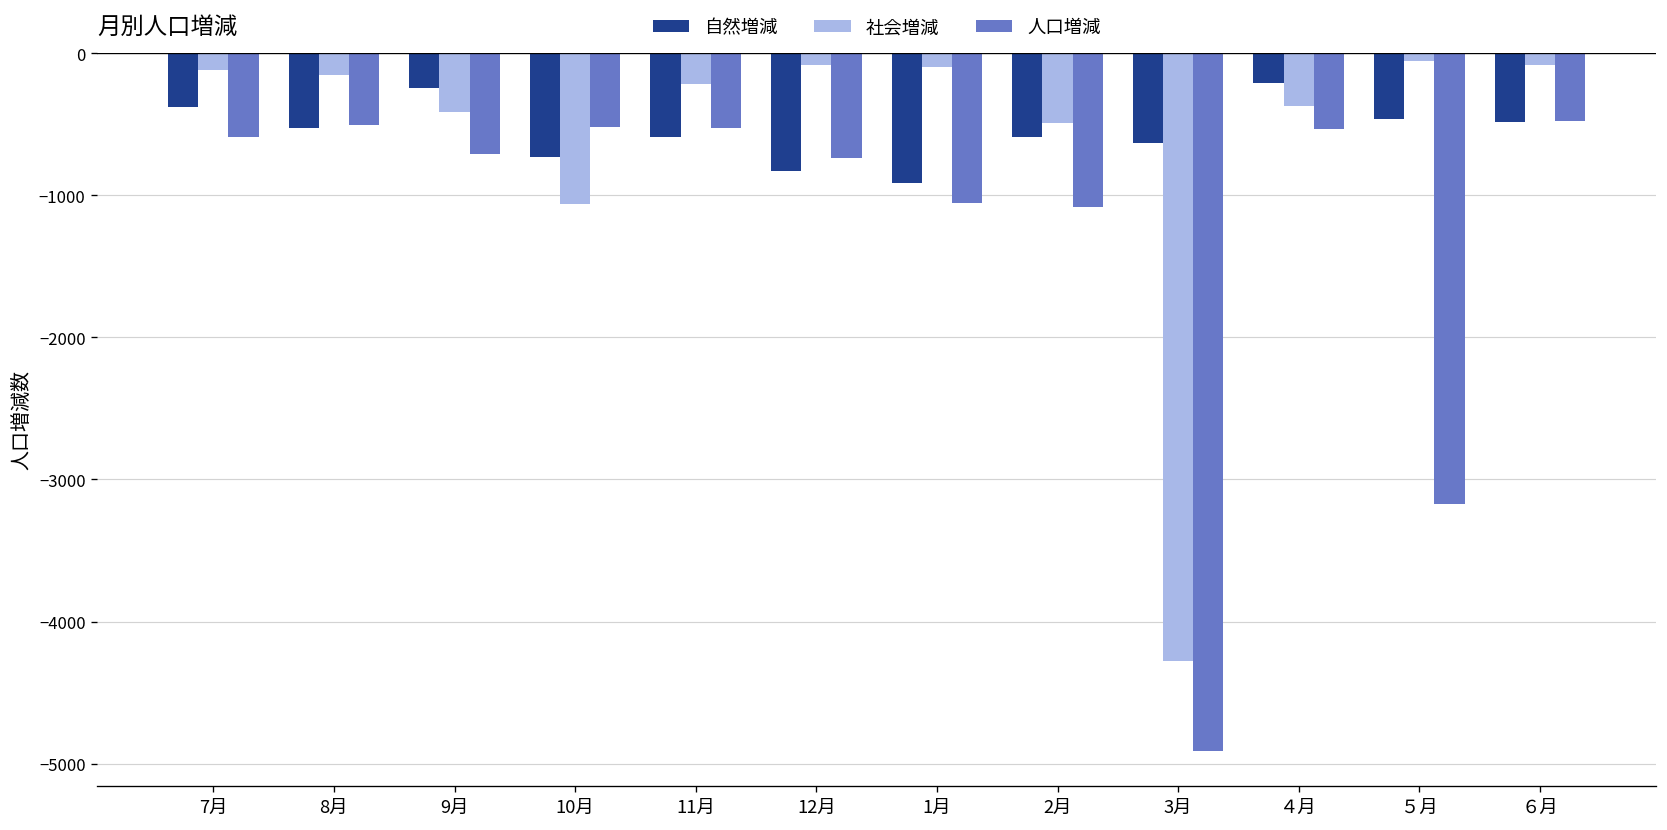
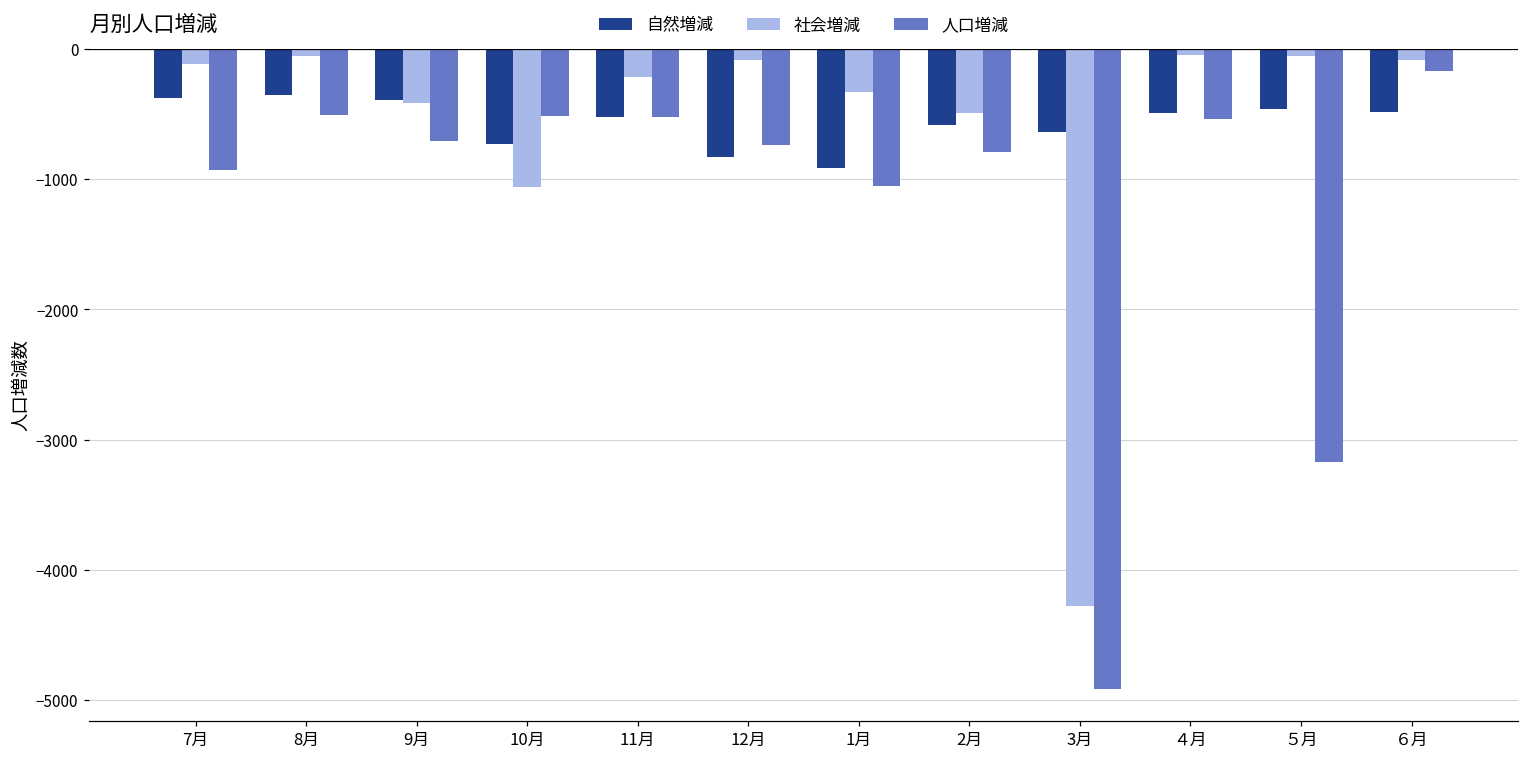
人口増減, 7月: -590 -> -930
自然増減, 8月: -530 -> -360
社会増減, 8月: -150 -> -60
自然増減, 9月: -240 -> -390
自然増減, 11月: -590 -> -520
社会増減, 1月: -100 -> -330
人口増減, 2月: -1080 -> -790
自然増減, ４月: -210 -> -490
社会増減, ４月: -370 -> -40
人口増減, ６月: -480 -> -170
